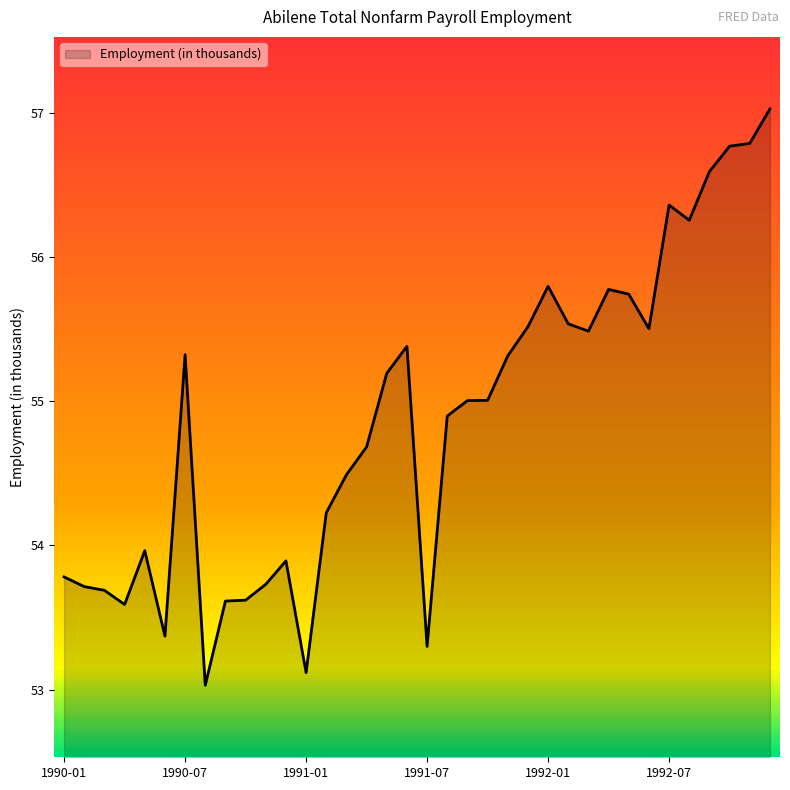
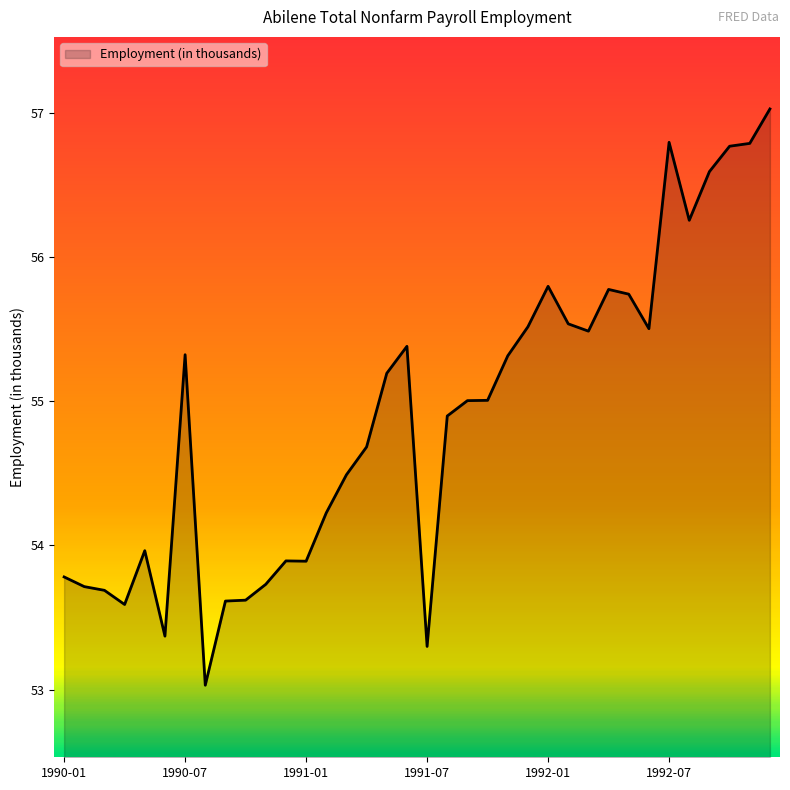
1991-01: 53.12 -> 53.89
1992-07: 56.36 -> 56.80
